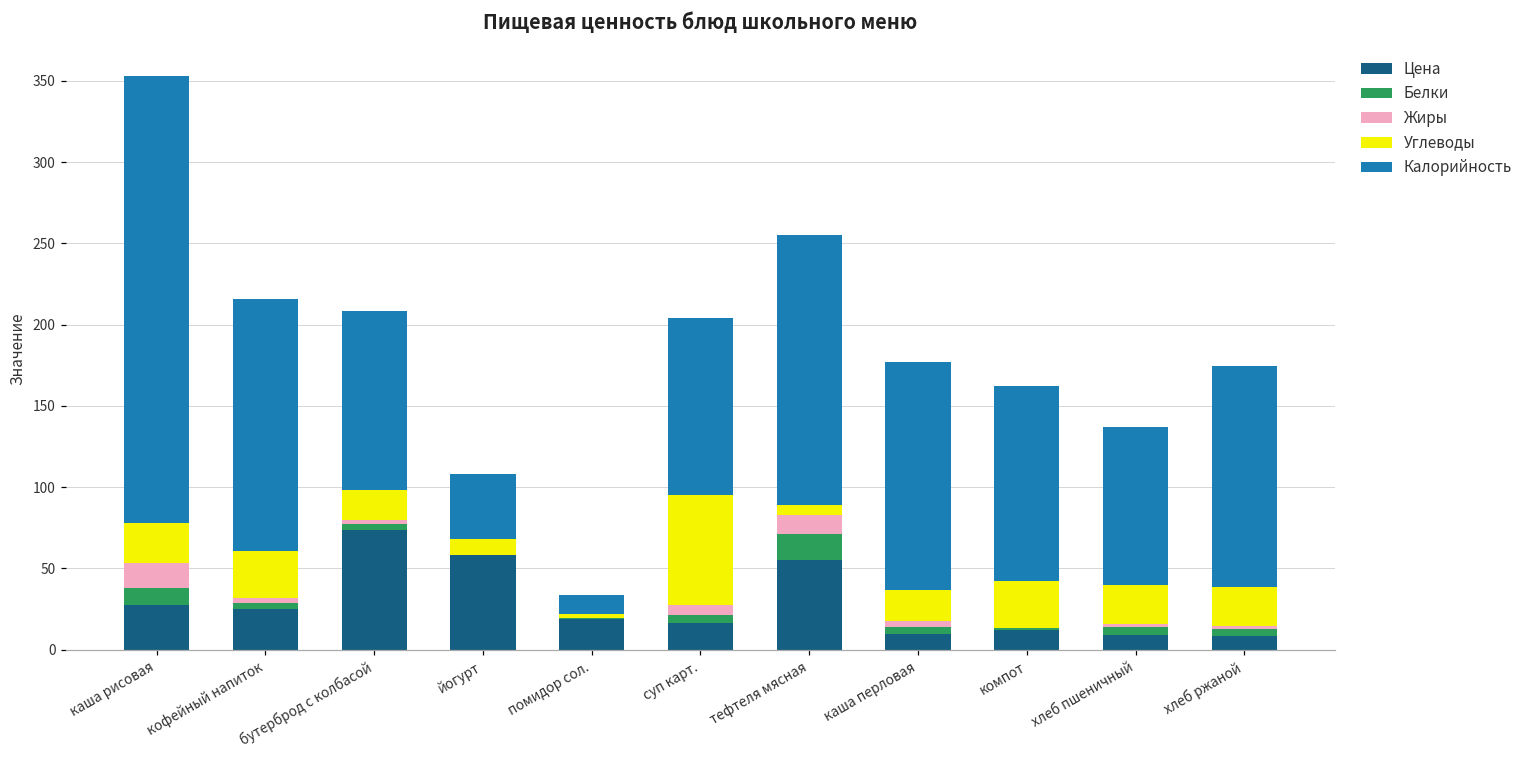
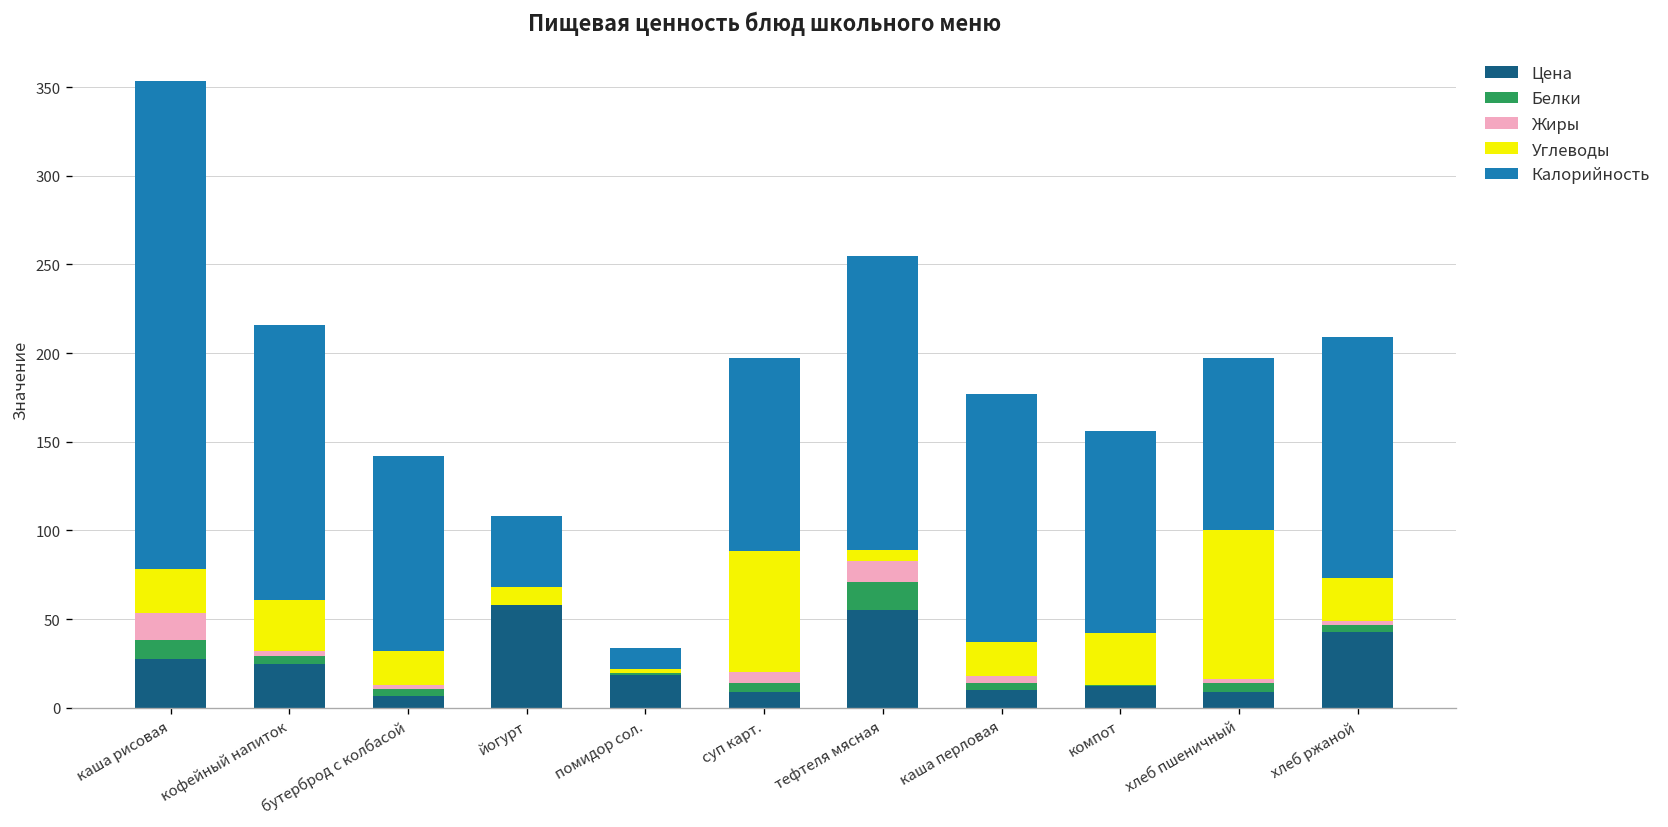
Цена, бутерброд с колбасой: 74 -> 7
Цена, суп карт.: 16 -> 9
Калорийность, компот: 120 -> 114
Углеводы, хлеб пшеничный: 24 -> 84
Цена, хлеб ржаной: 9 -> 43
